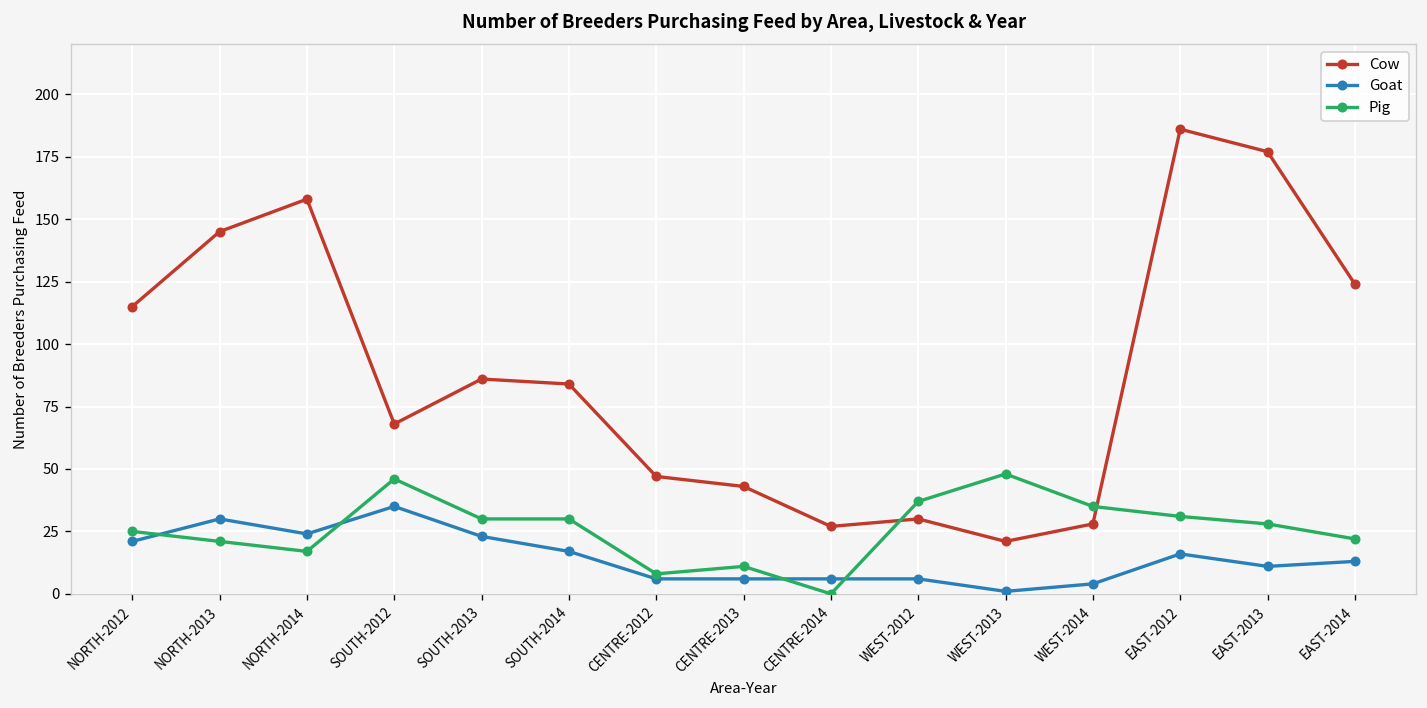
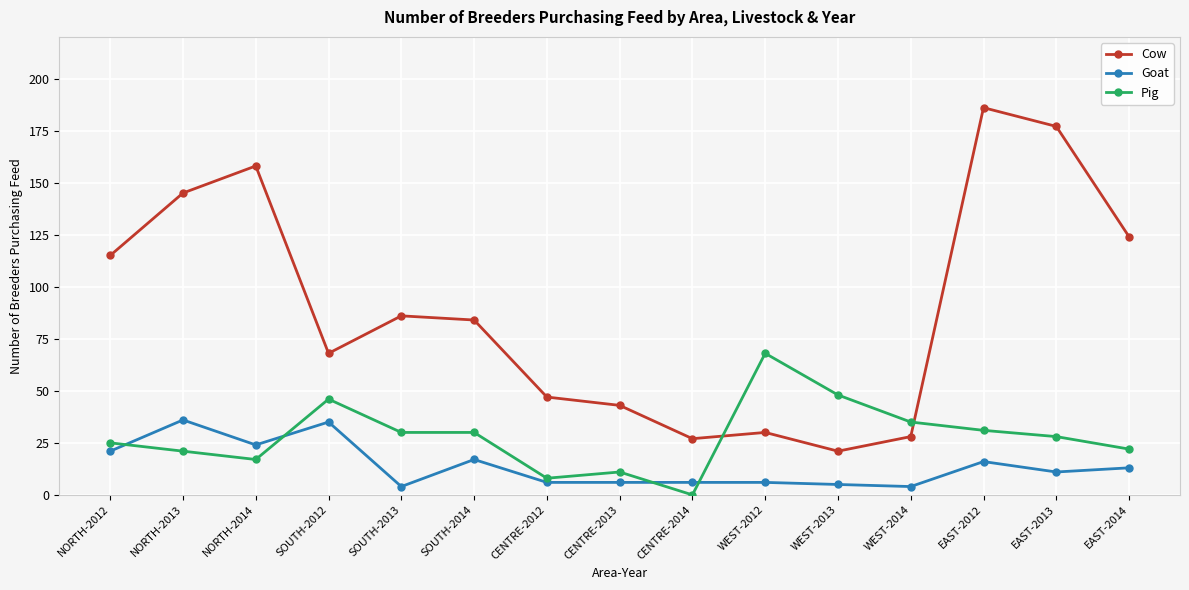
Goat, NORTH-2013: 30 -> 36
Goat, SOUTH-2013: 23 -> 4
Pig, WEST-2012: 37 -> 68
Goat, WEST-2013: 1 -> 5
